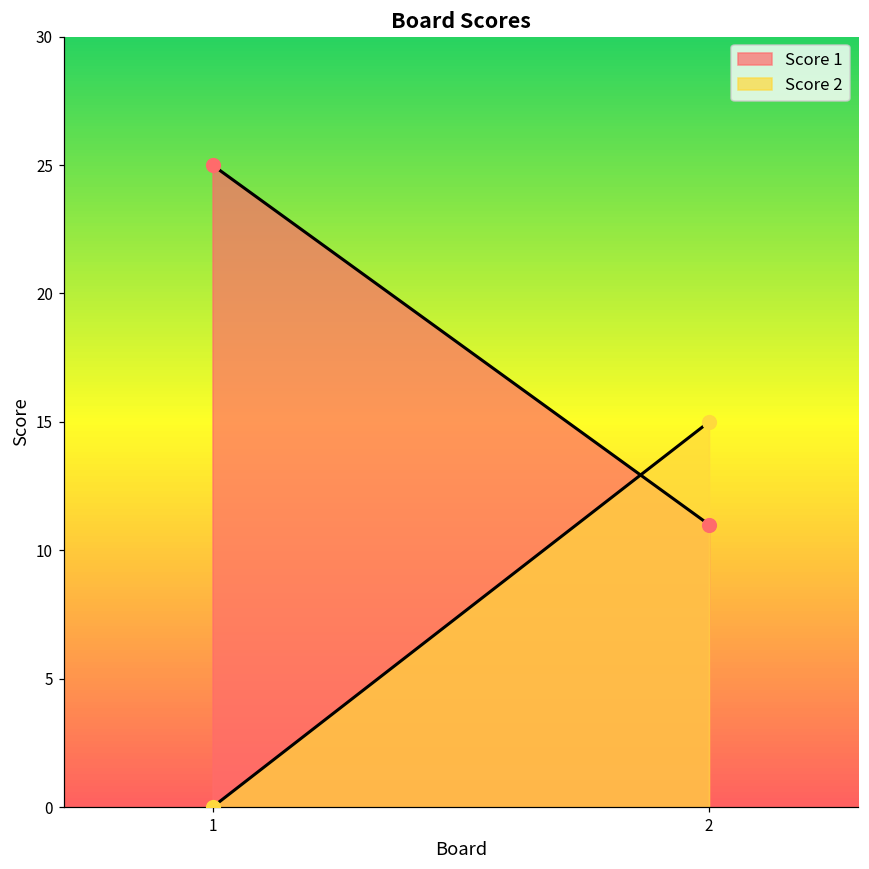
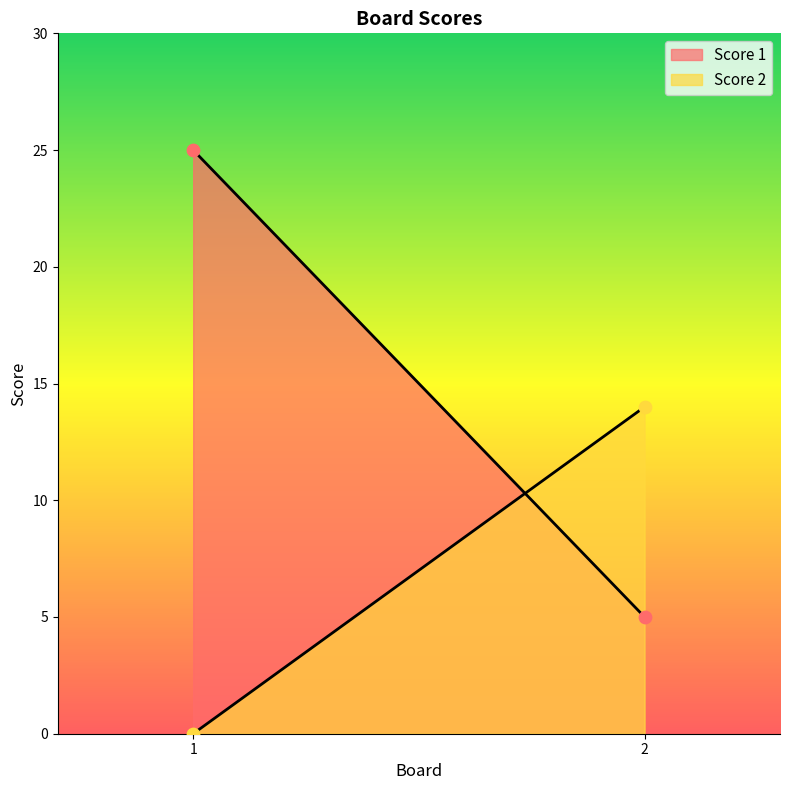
Score 1, 2: 11 -> 5
Score 2, 2: 15 -> 14
